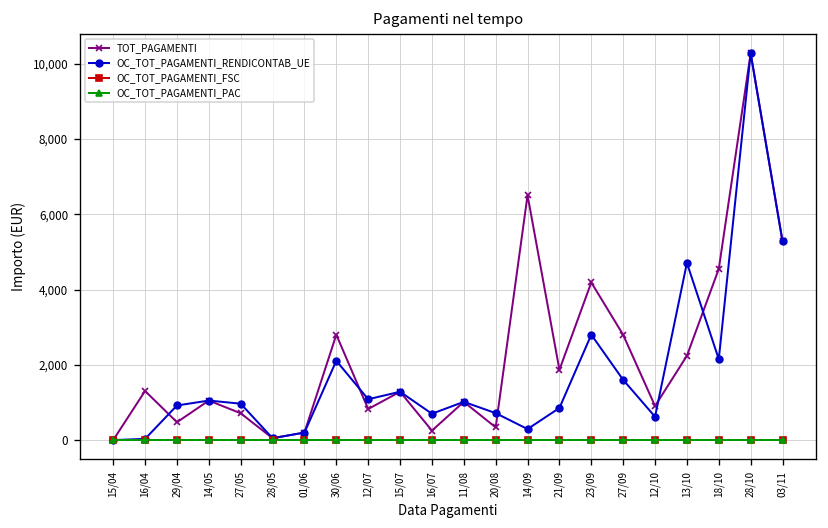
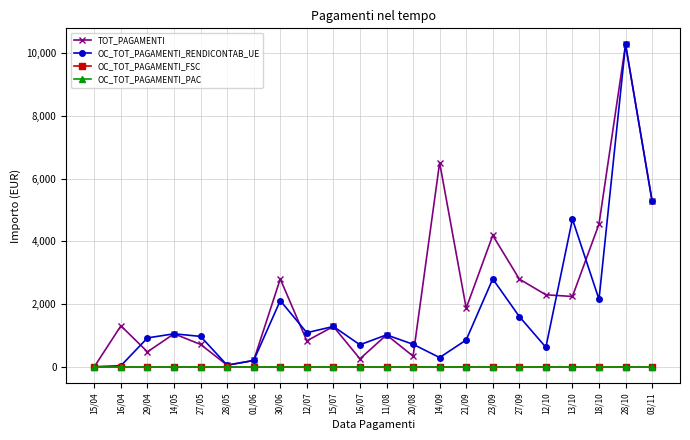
TOT_PAGAMENTI, 12/10: 900 -> 2,300
